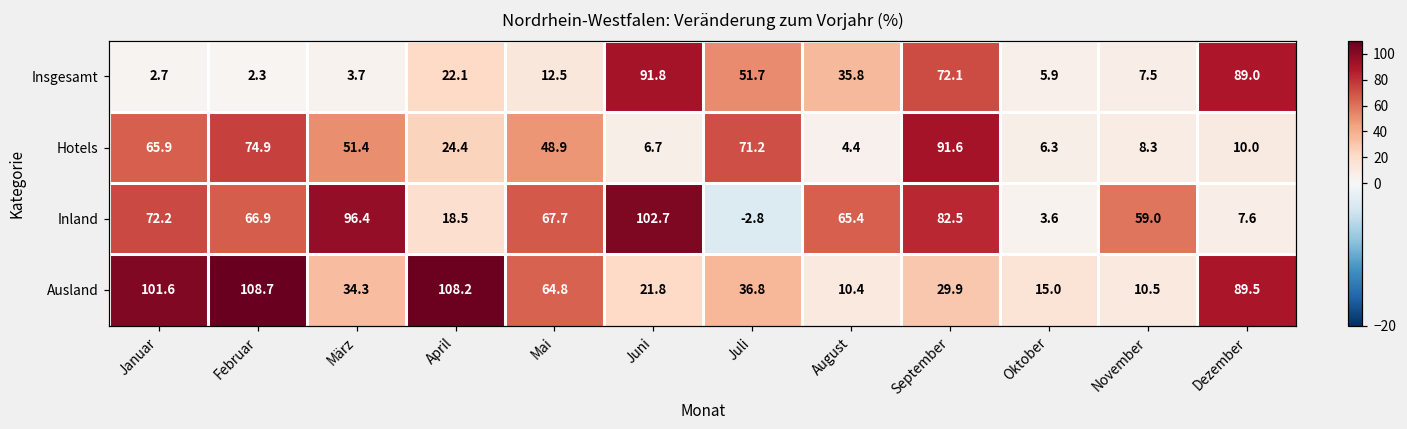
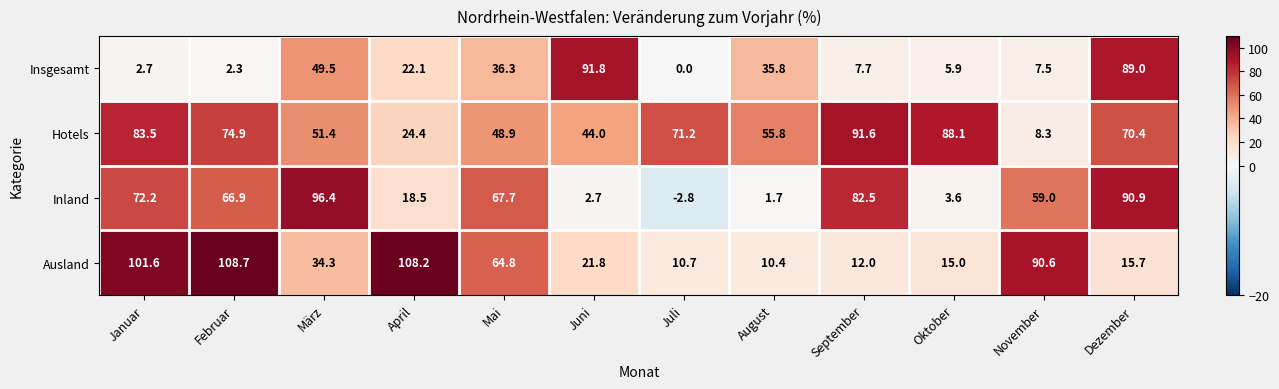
Insgesamt, März: 3.7 -> 49.5
Insgesamt, Mai: 12.5 -> 36.3
Insgesamt, Juli: 51.7 -> 0.0
Insgesamt, September: 72.1 -> 7.7
Hotels, Januar: 65.9 -> 83.5
Hotels, Juni: 6.7 -> 44.0
Hotels, August: 4.4 -> 55.8
Hotels, Oktober: 6.3 -> 88.1
Hotels, Dezember: 10.0 -> 70.4
Inland, Juni: 102.7 -> 2.7
Inland, August: 65.4 -> 1.7
Inland, Dezember: 7.6 -> 90.9
Ausland, Juli: 36.8 -> 10.7
Ausland, September: 29.9 -> 12.0
Ausland, November: 10.5 -> 90.6
Ausland, Dezember: 89.5 -> 15.7
